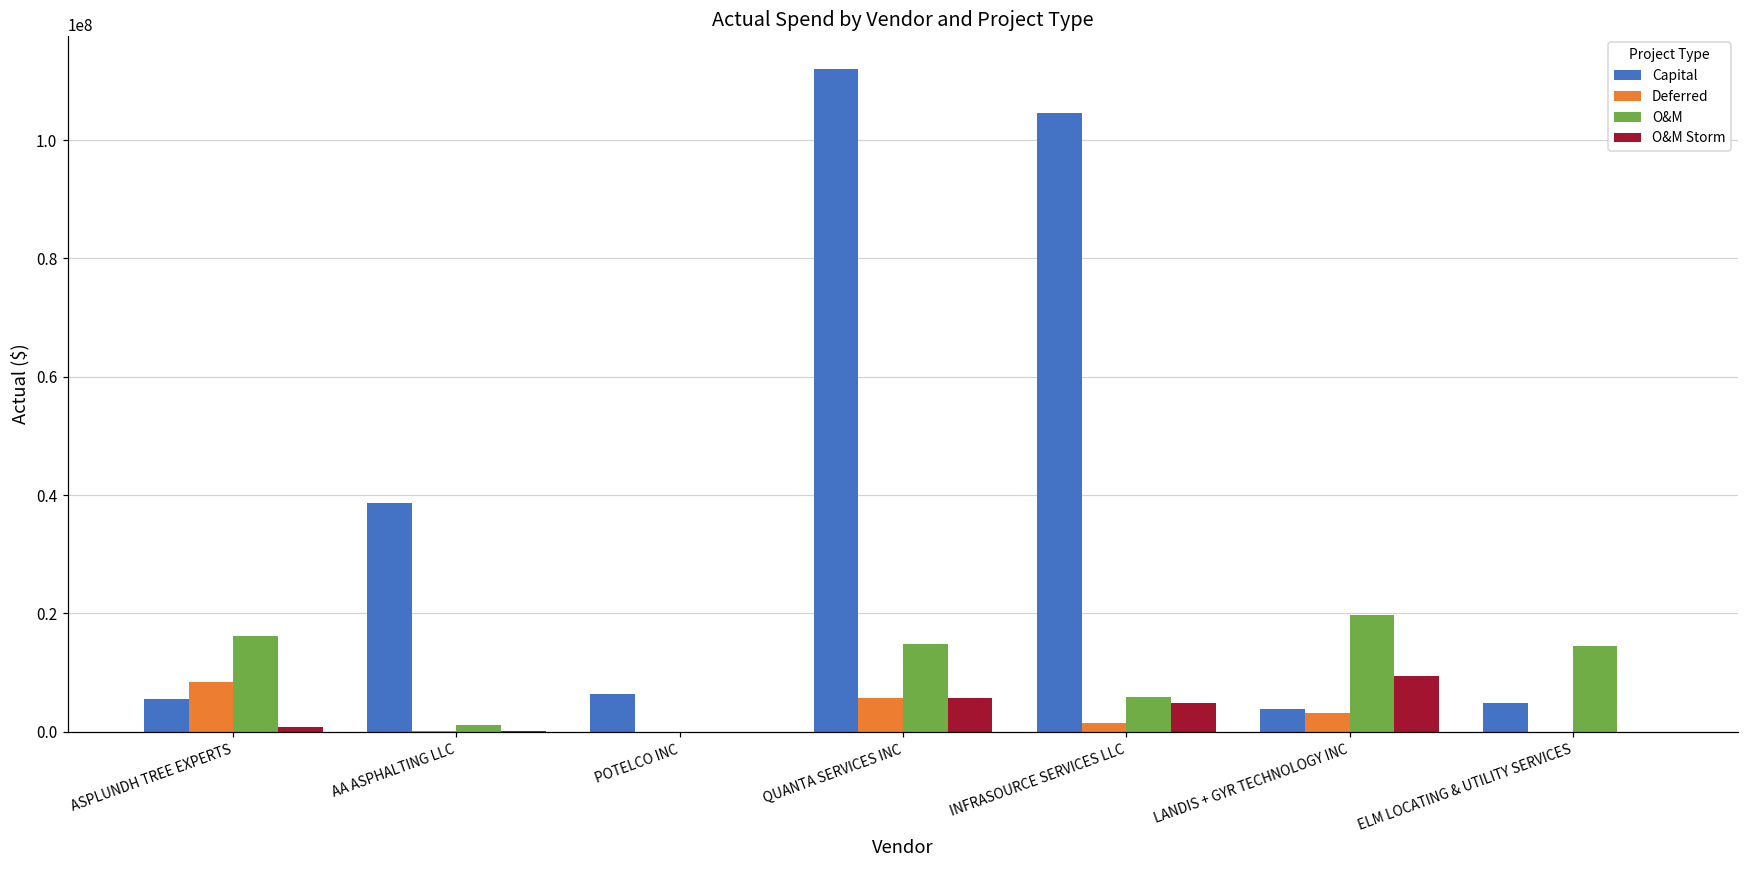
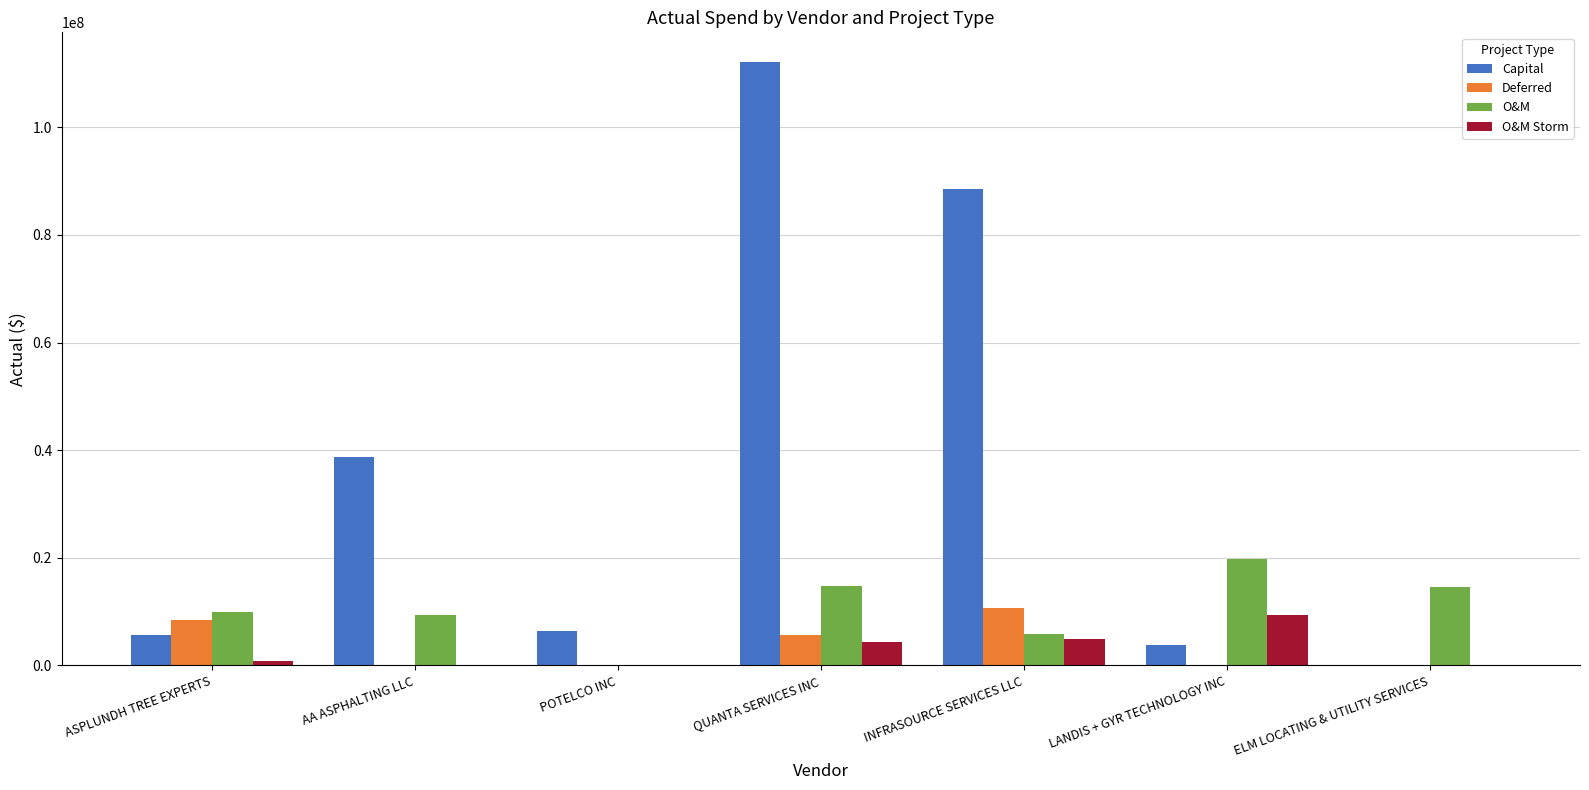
O&M, ASPLUNDH TREE EXPERTS: 16000000 -> 10000000
O&M, AA ASPHALTING LLC: 1000000 -> 9000000
O&M Storm, QUANTA SERVICES INC: 6000000 -> 4000000
Capital, INFRASOURCE SERVICES LLC: 105000000 -> 89000000
Deferred, INFRASOURCE SERVICES LLC: 1000000 -> 11000000
Deferred, LANDIS + GYR TECHNOLOGY INC: 3000000 -> 0
Capital, ELM LOCATING & UTILITY SERVICES: 5000000 -> 0
